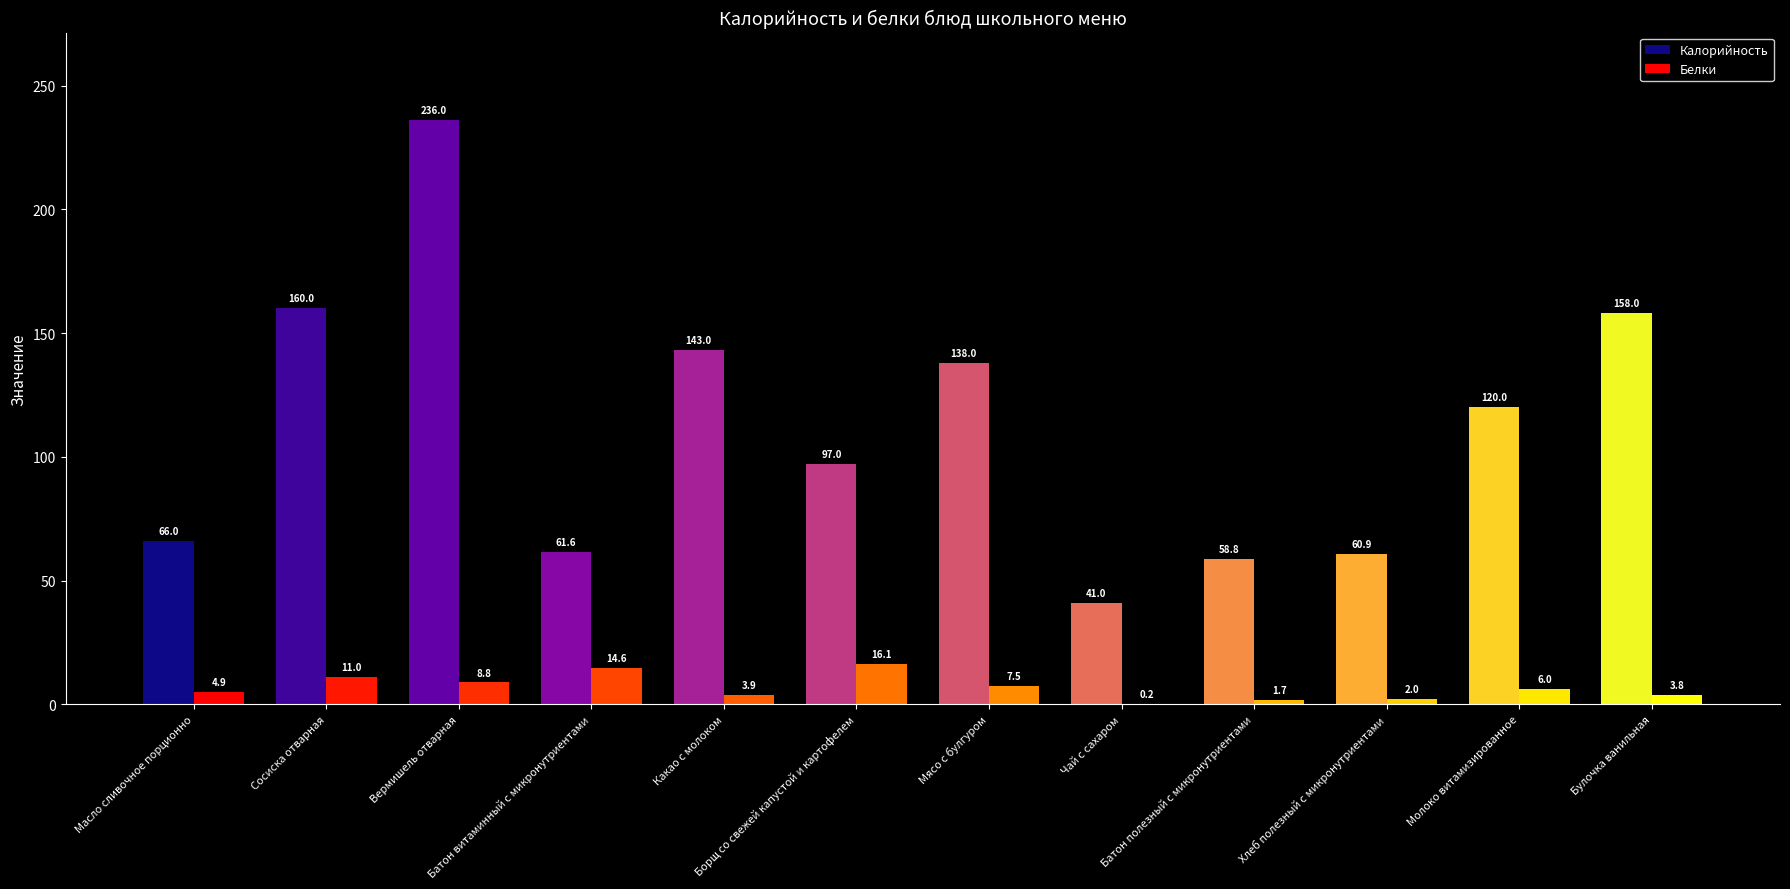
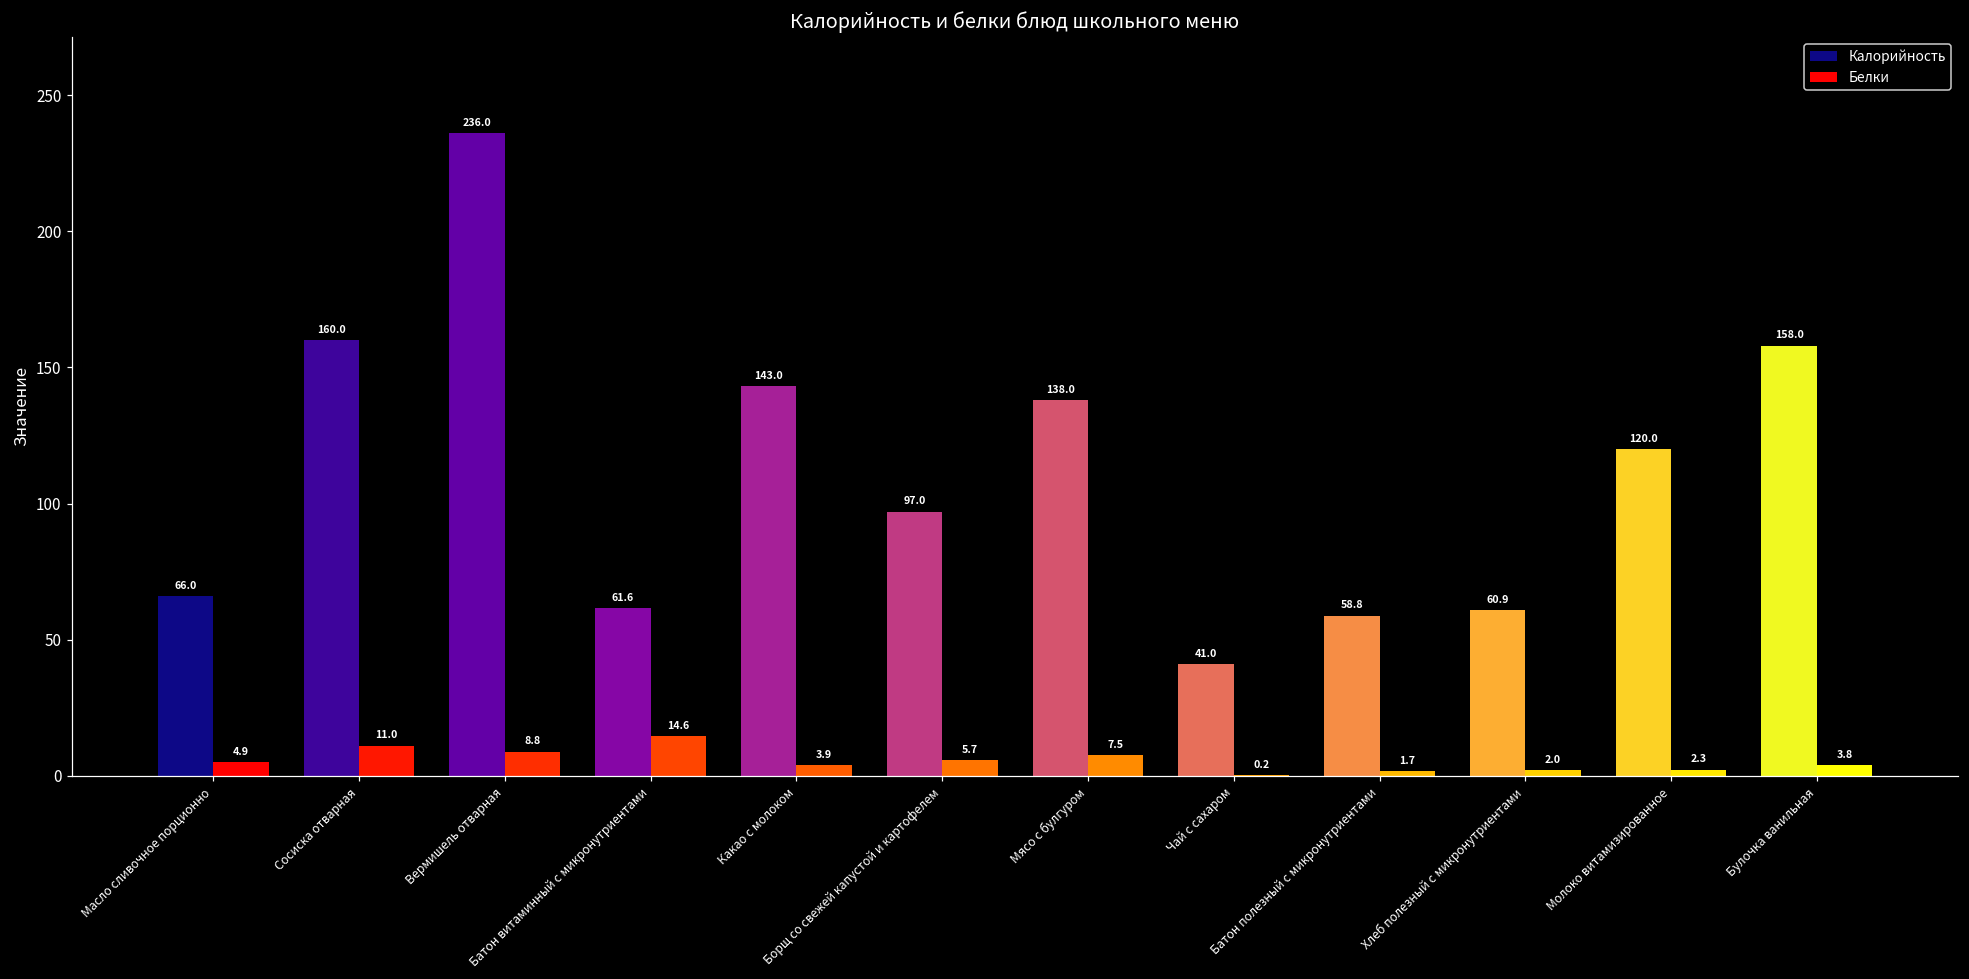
Белки, Борщ со свежей капустой и картофелем: 16.1 -> 5.7
Белки, Молоко витамизированное: 6.0 -> 2.3
